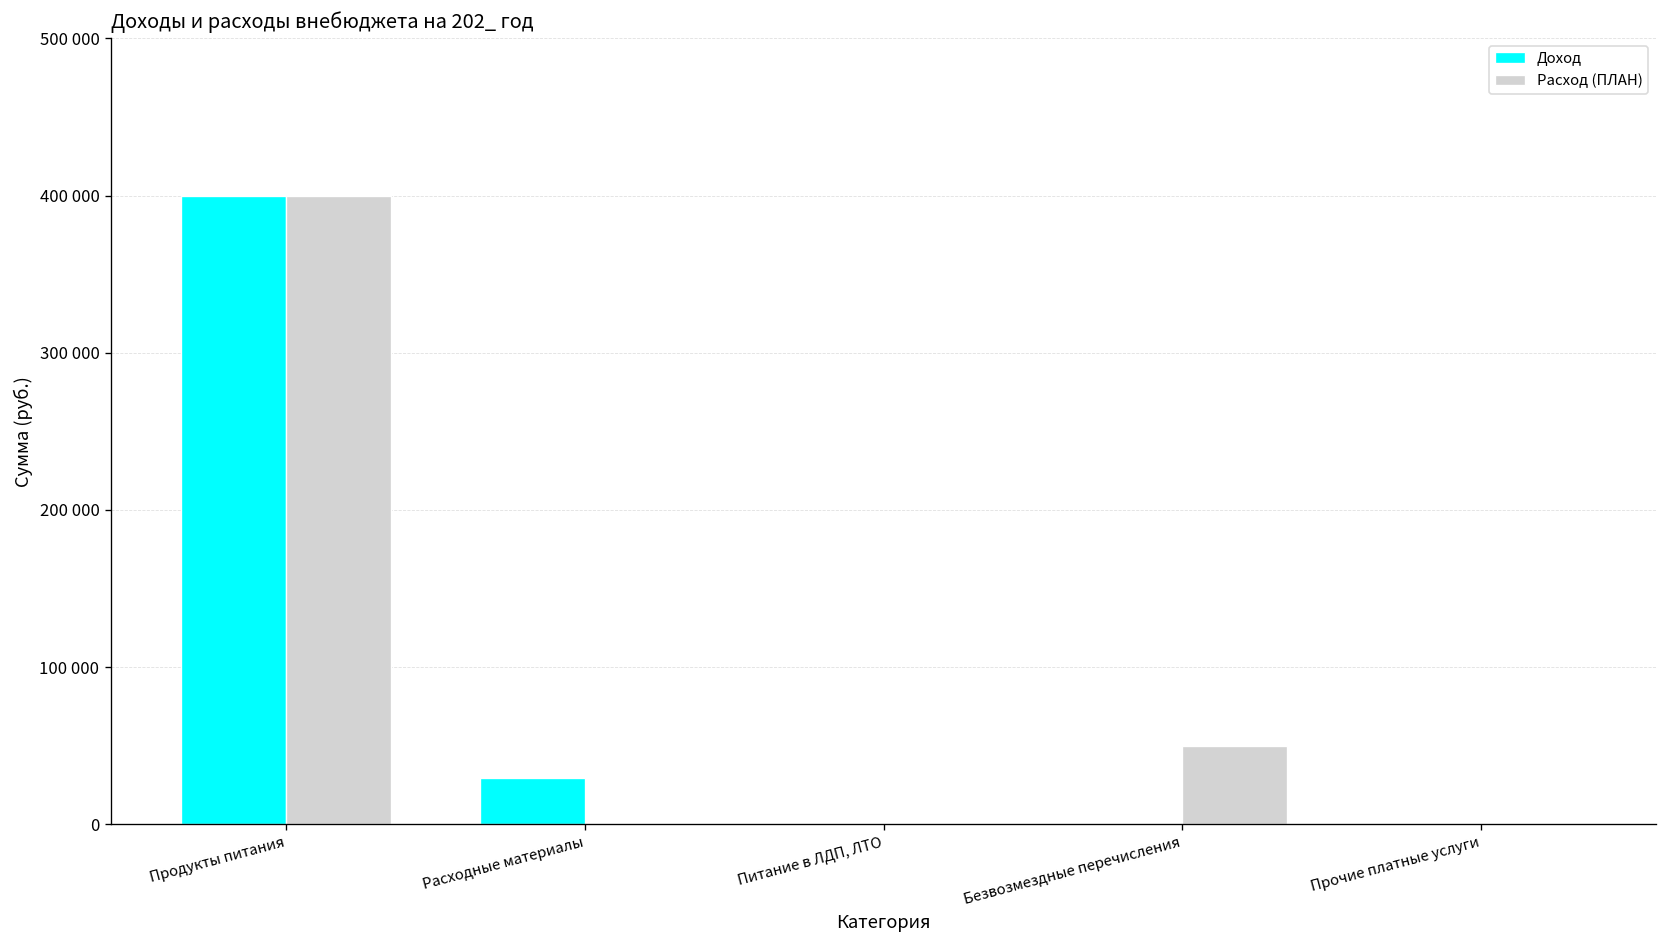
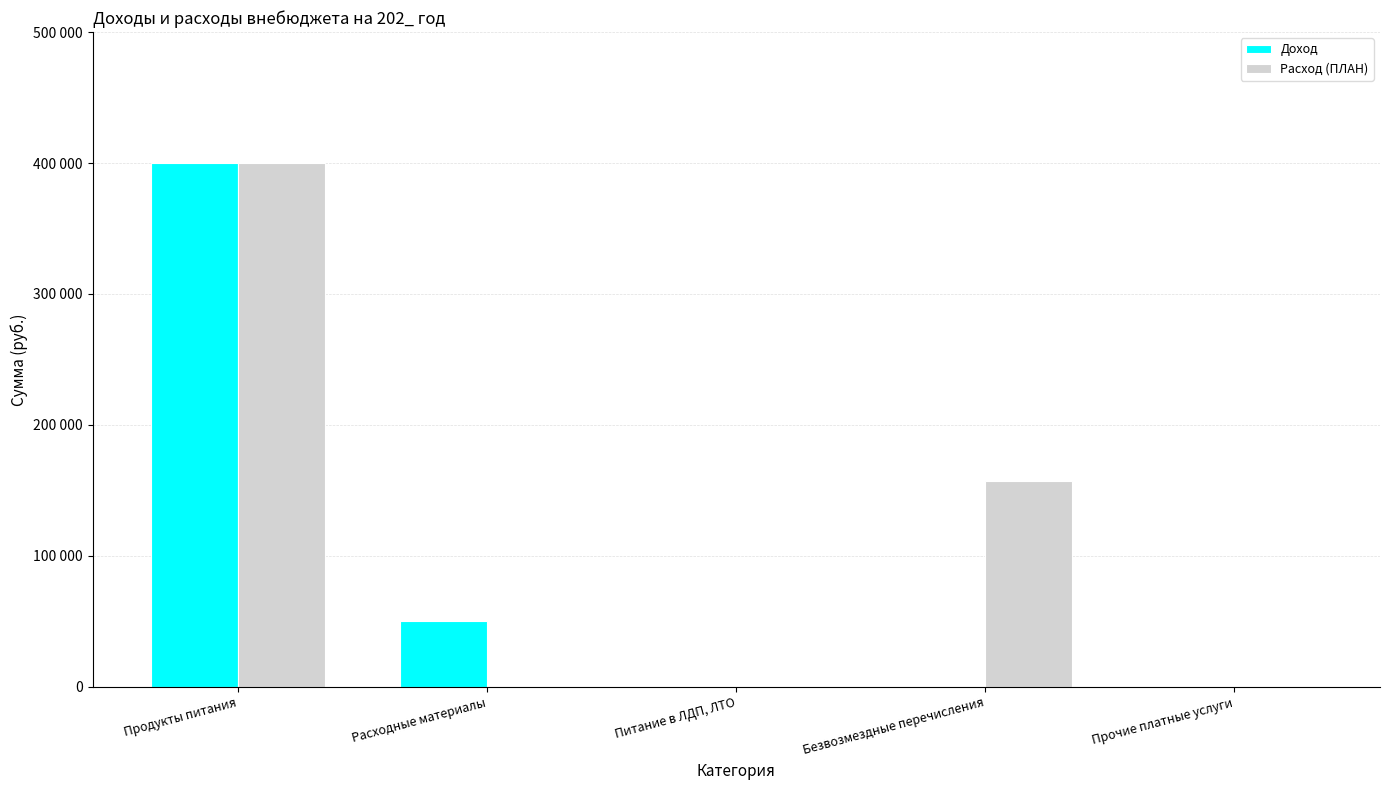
Доход, Расходные материалы: 29000 -> 50000
Расход (ПЛАН), Безвозмездные перечисления: 50000 -> 157000
